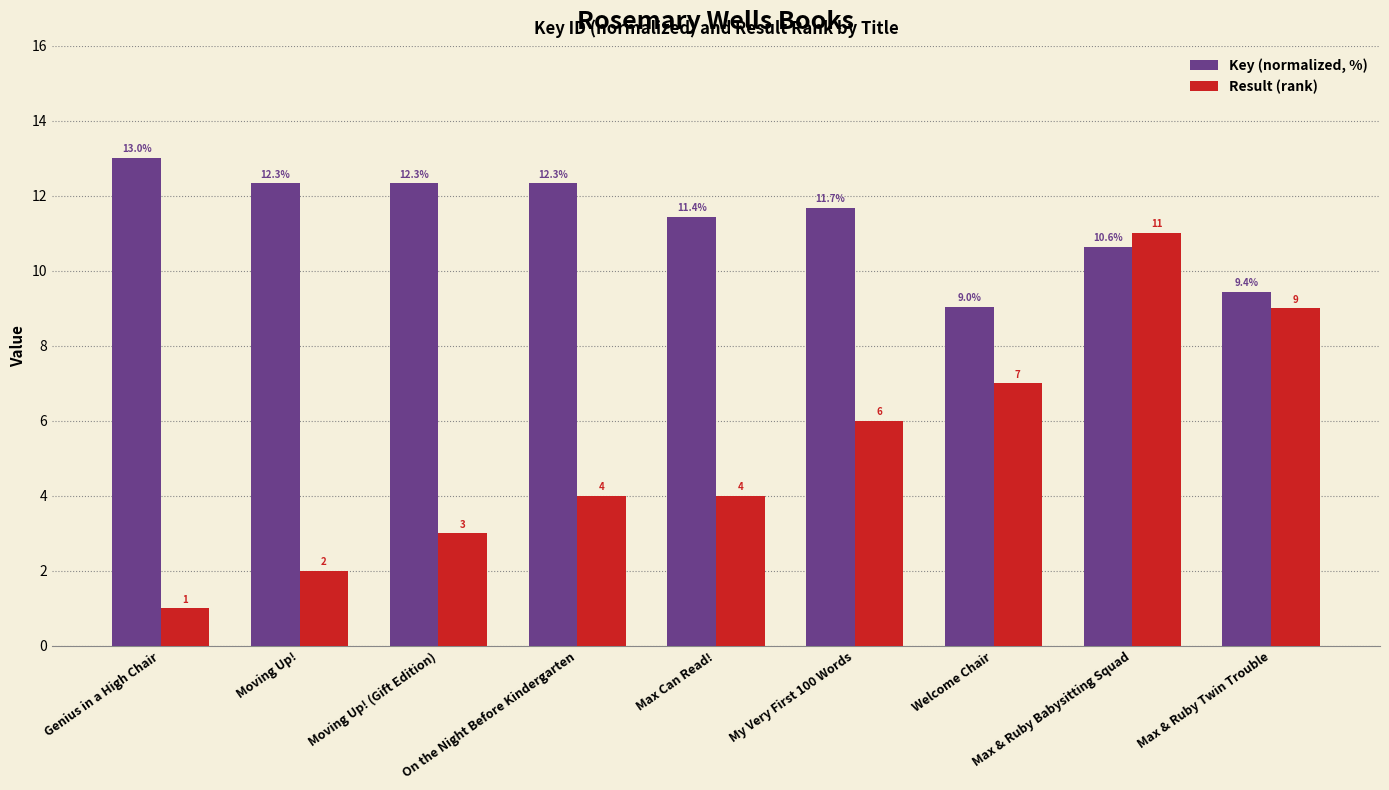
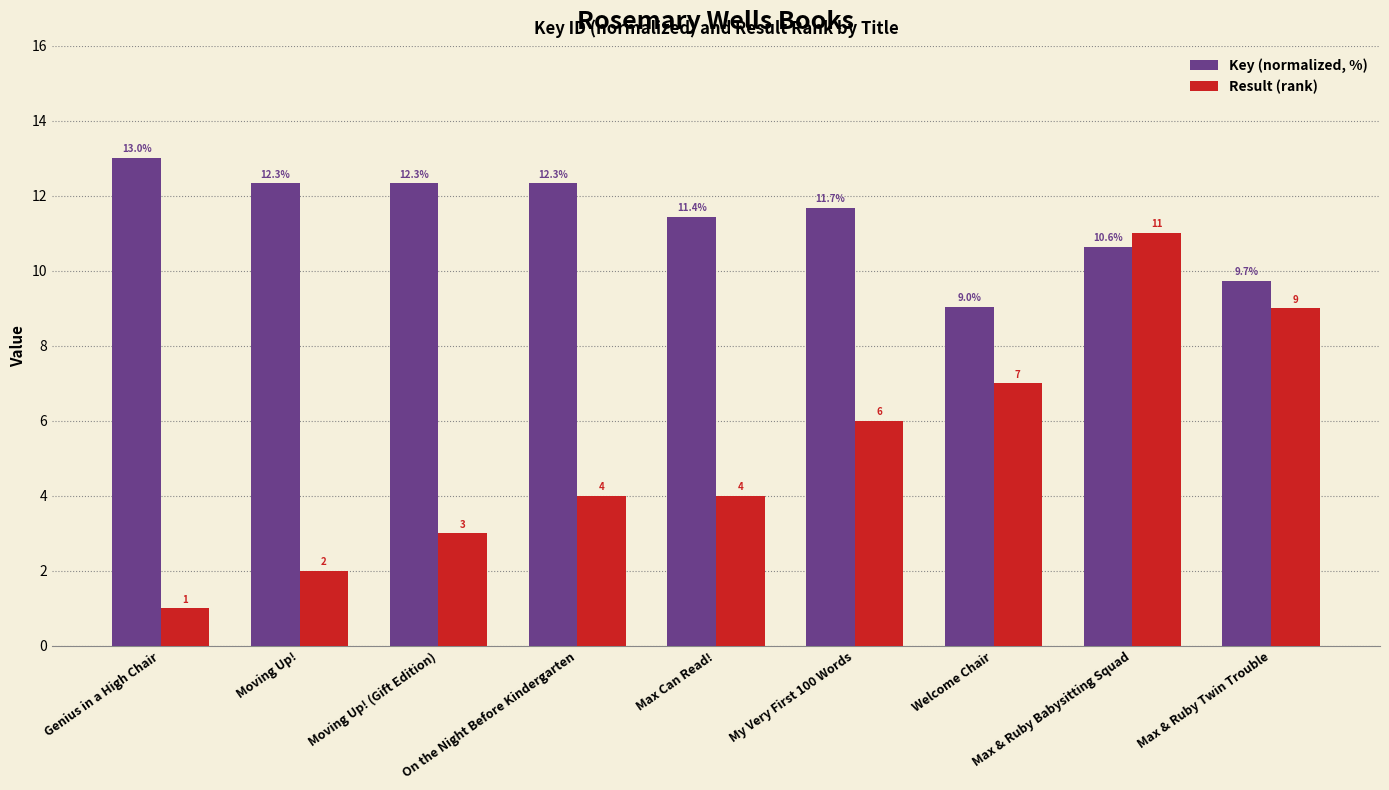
Key (normalized, %), Max & Ruby Twin Trouble: 9.4% -> 9.7%
